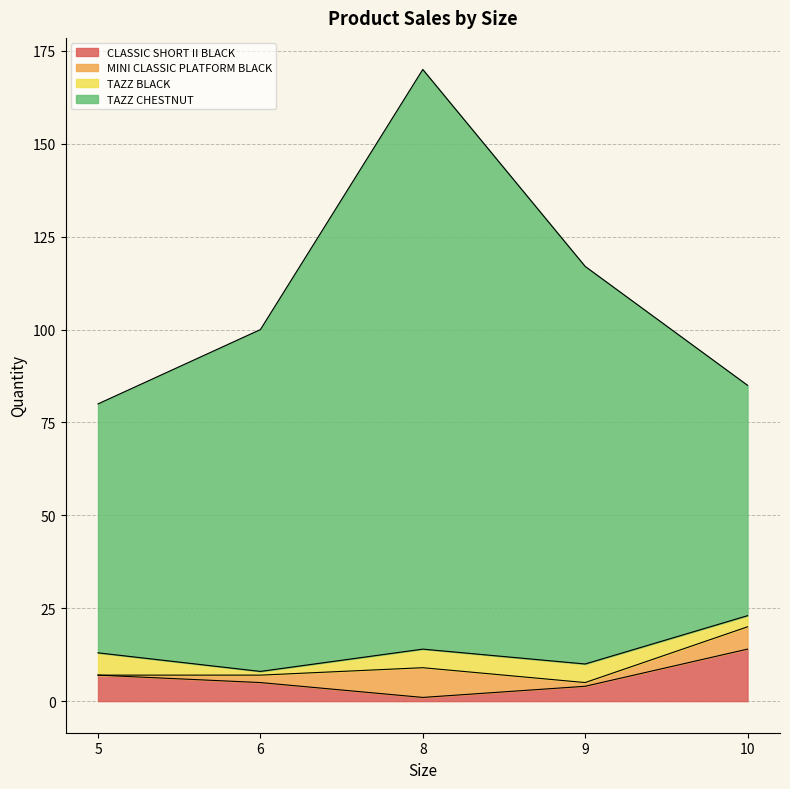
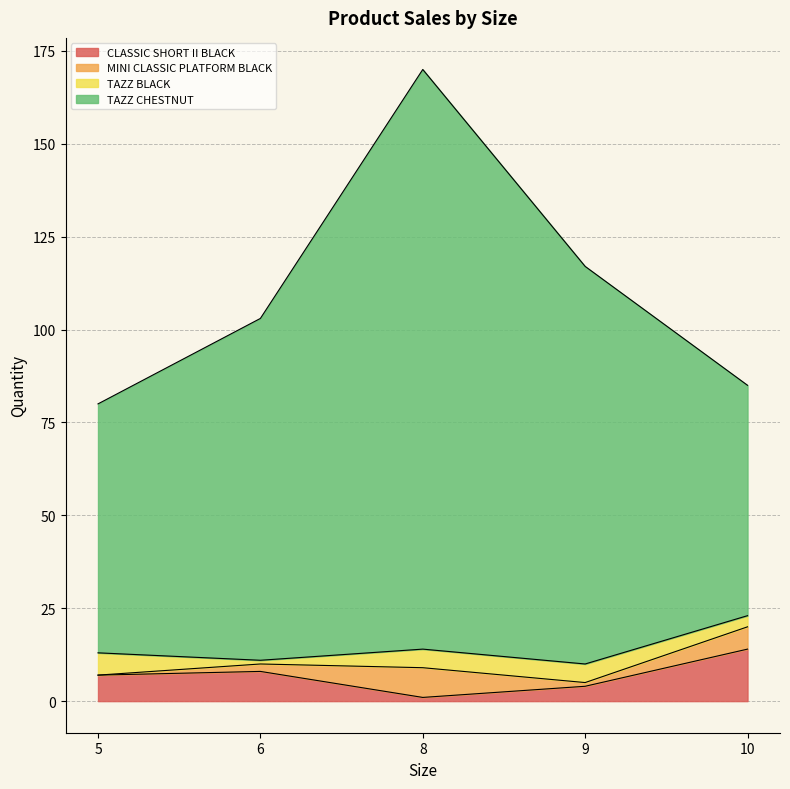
CLASSIC SHORT II BLACK, 6: 5 -> 8
